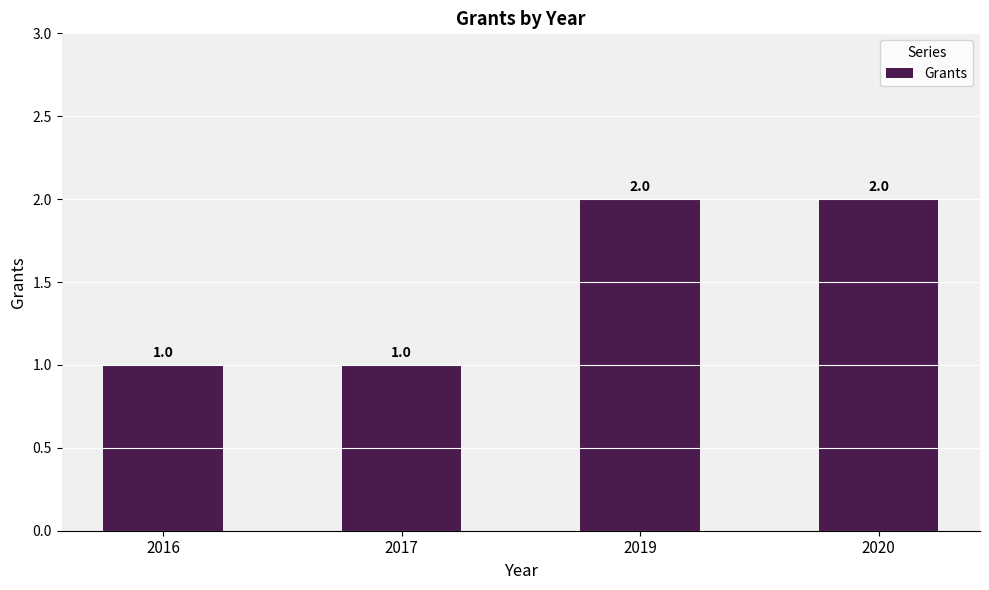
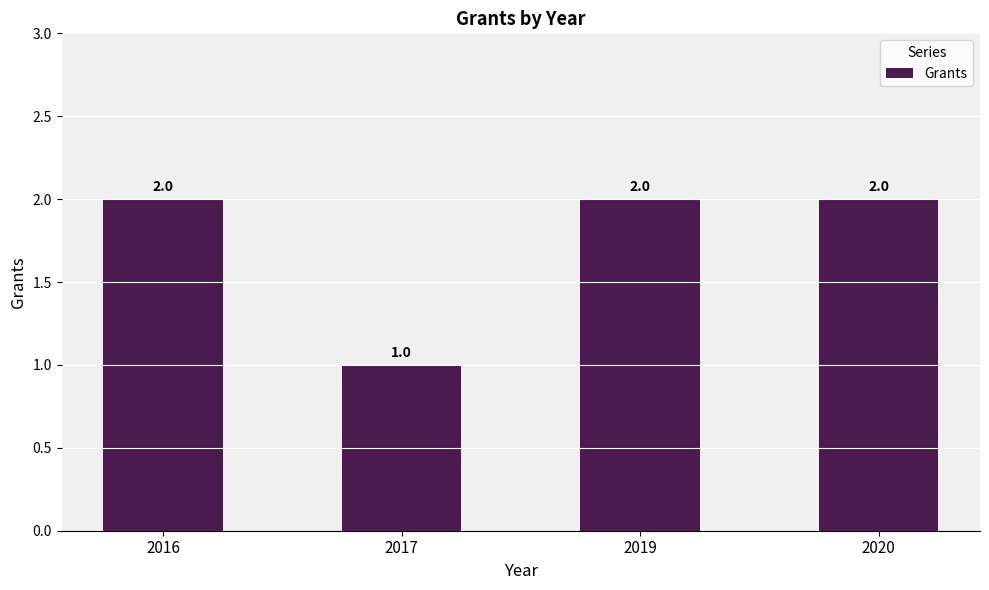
2016: 1.0 -> 2.0
